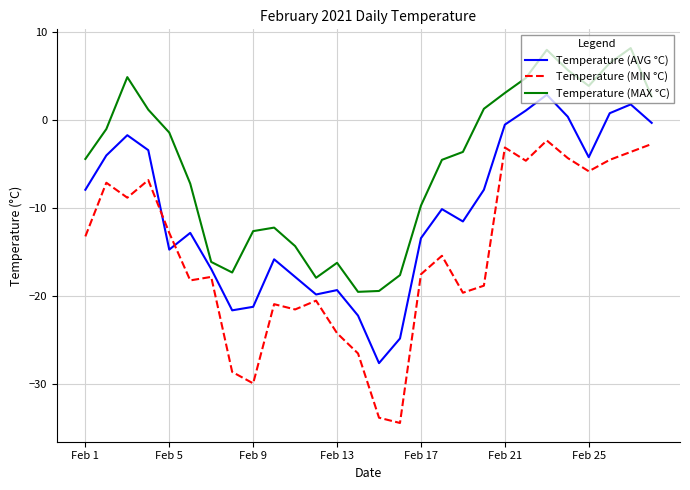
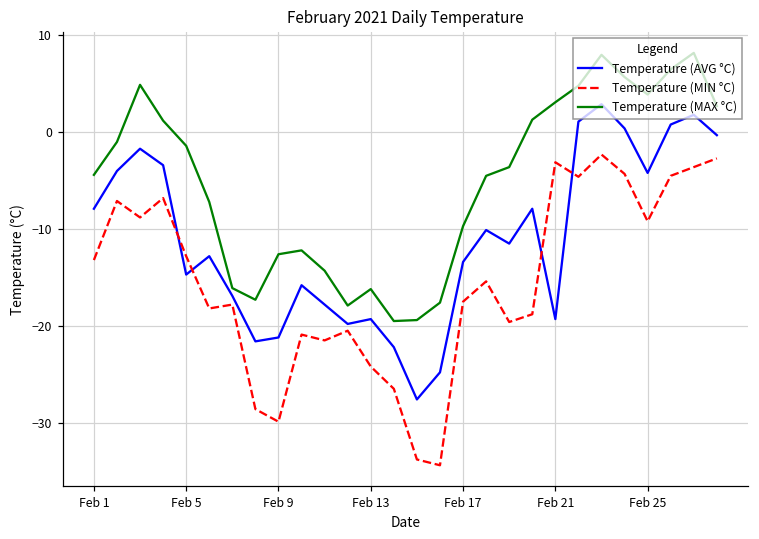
Temperature (AVG °C), Feb 21: -1 -> -19
Temperature (MIN °C), Feb 25: -6 -> -9
